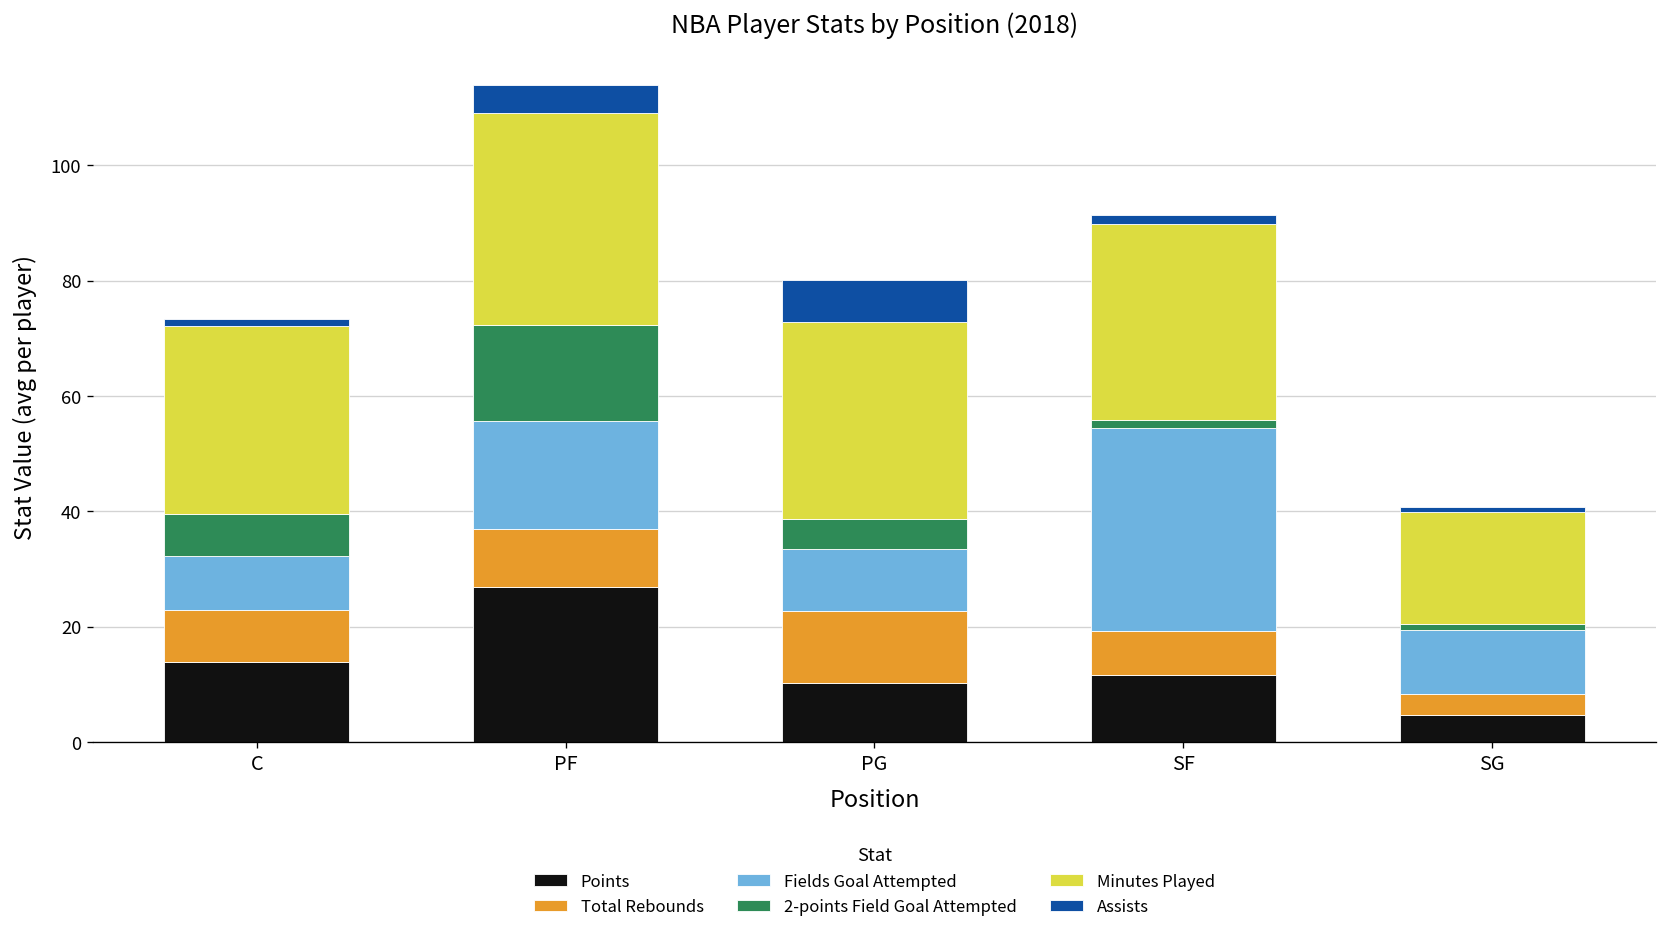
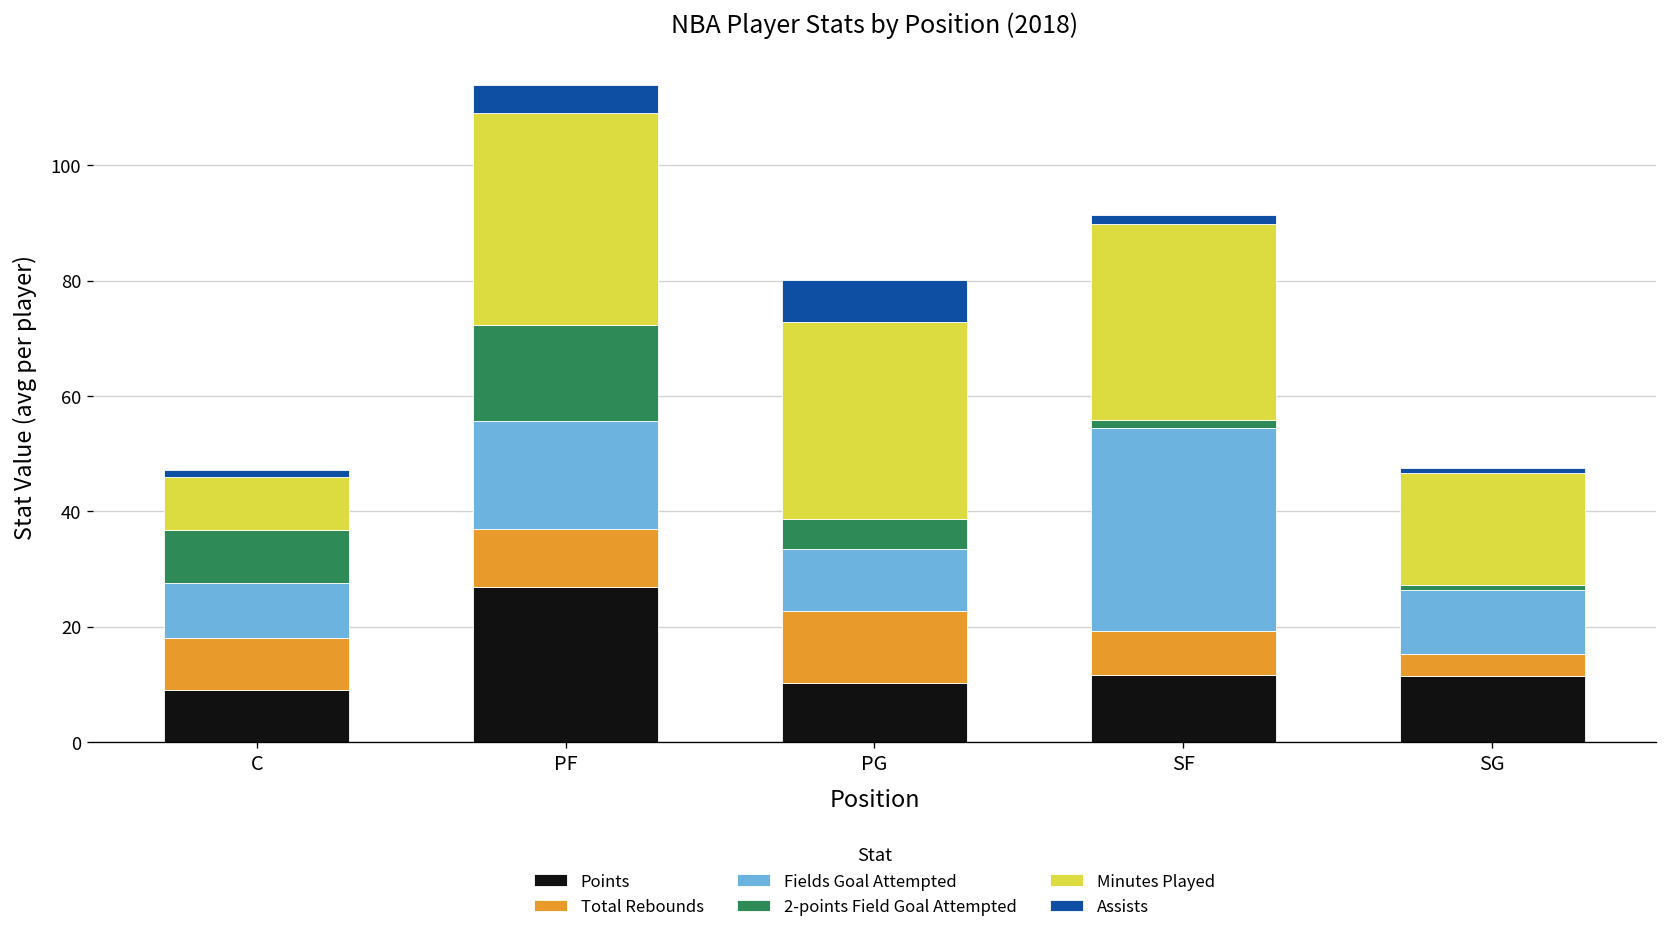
Points, C: 14 -> 9
2-points Field Goal Attempted, C: 7 -> 9
Minutes Played, C: 33 -> 9
Points, SG: 5 -> 12
